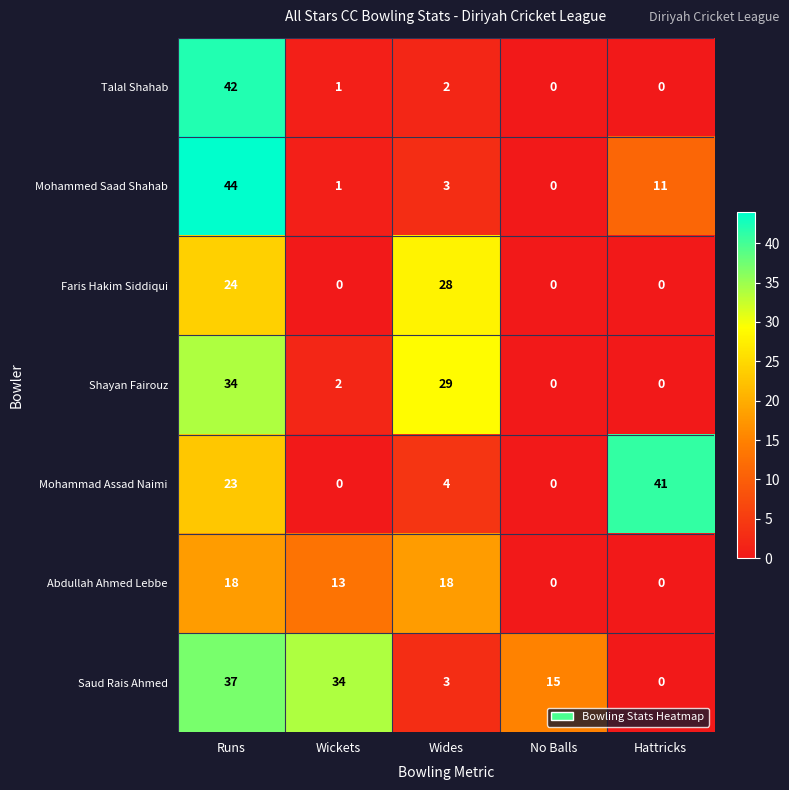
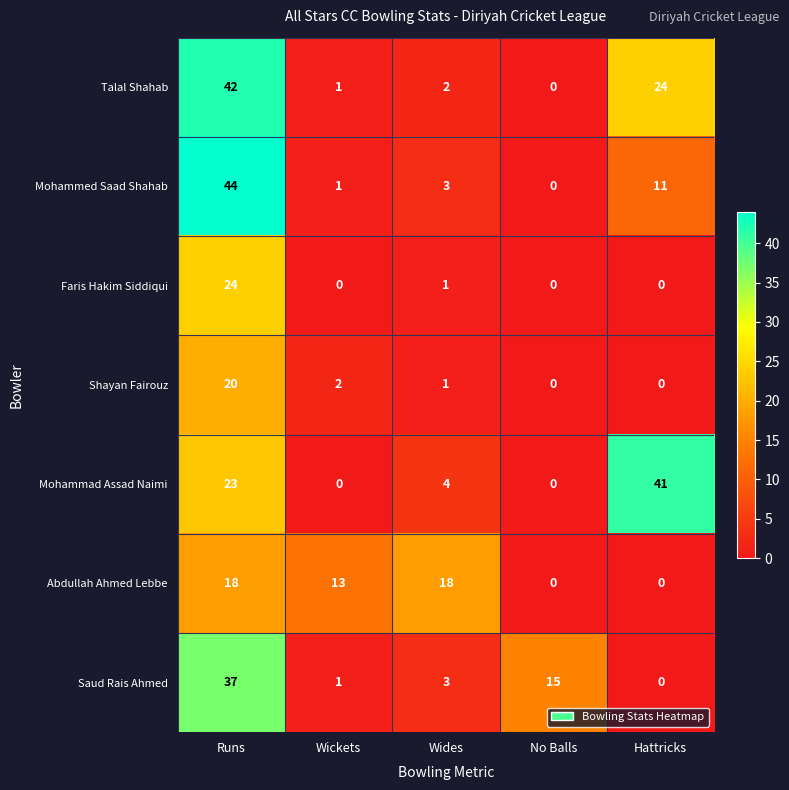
Talal Shahab, Hattricks: 0 -> 24
Faris Hakim Siddiqui, Wides: 28 -> 1
Shayan Fairouz, Runs: 34 -> 20
Shayan Fairouz, Wides: 29 -> 1
Saud Rais Ahmed, Wickets: 34 -> 1
